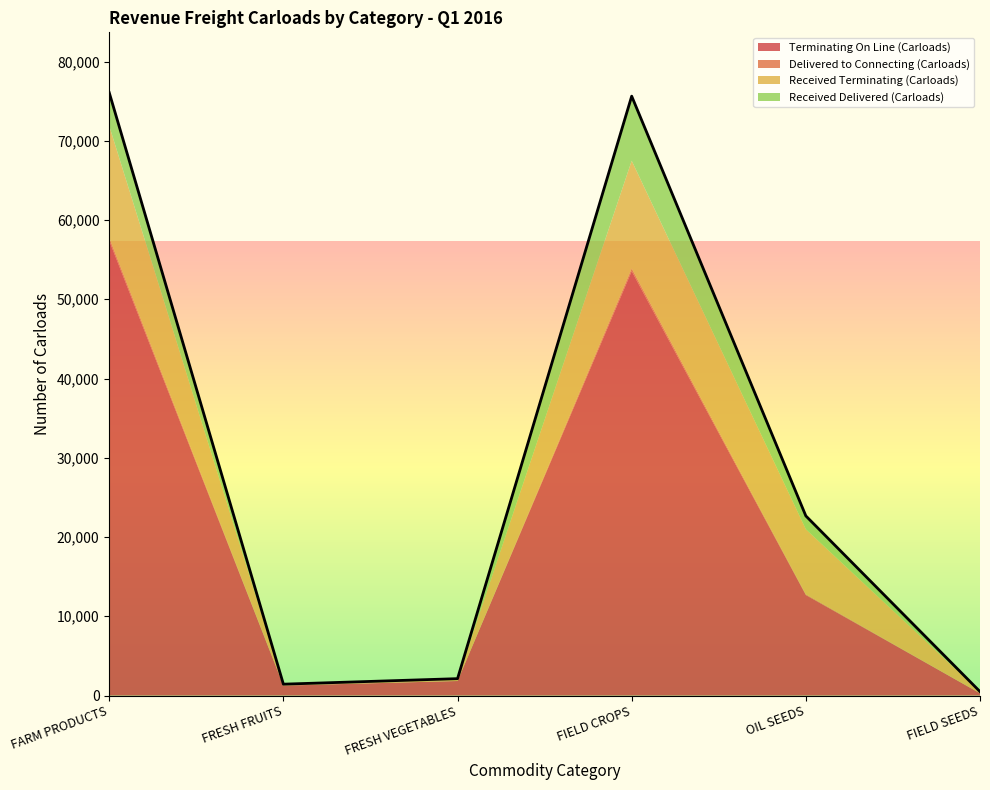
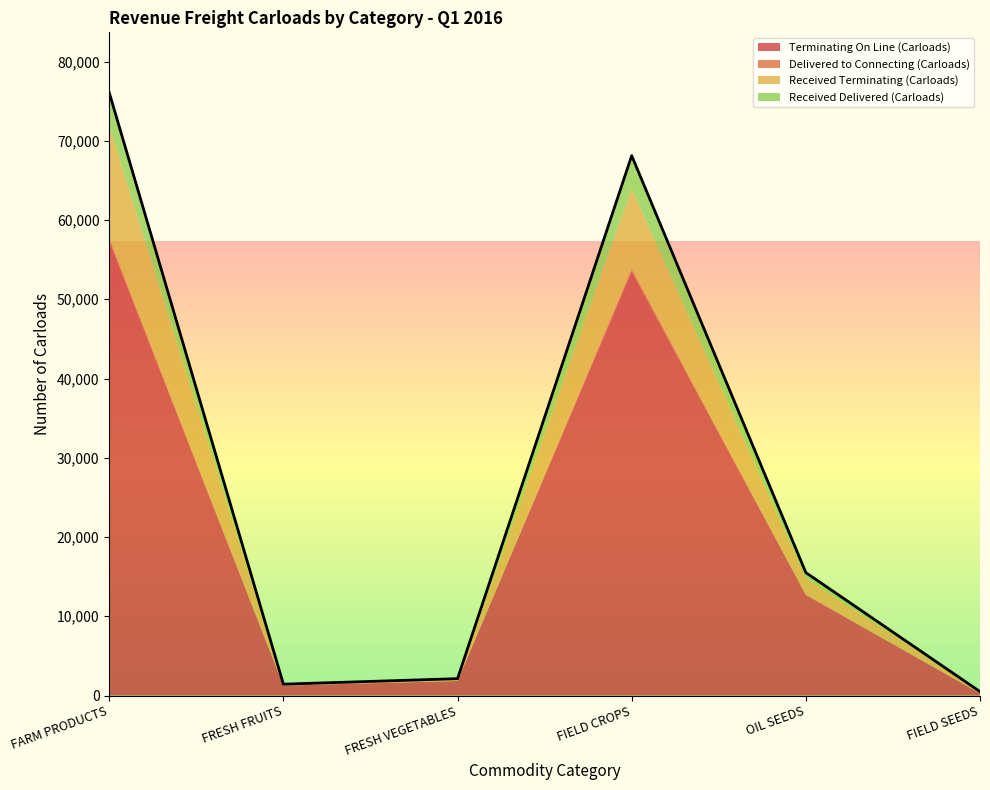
Received Terminating (Carloads), FIELD CROPS: 14,000 -> 10,000
Received Delivered (Carloads), FIELD CROPS: 8,000 -> 4,000
Received Terminating (Carloads), OIL SEEDS: 8,000 -> 2,000
Received Delivered (Carloads), OIL SEEDS: 2,000 -> 1,000
